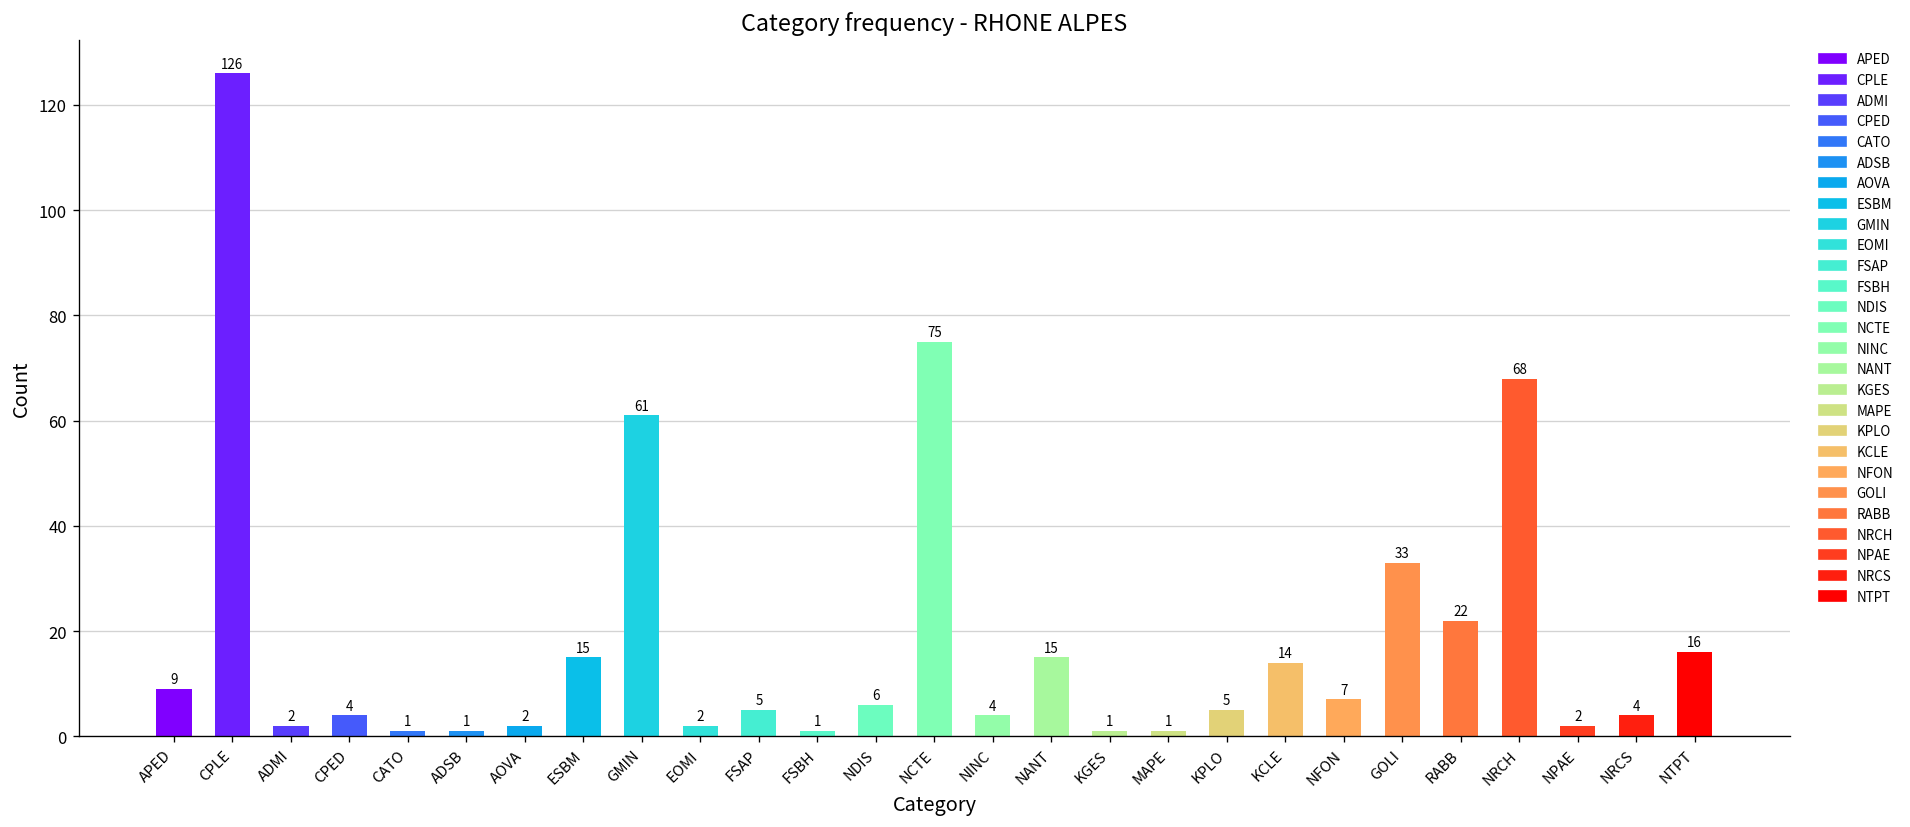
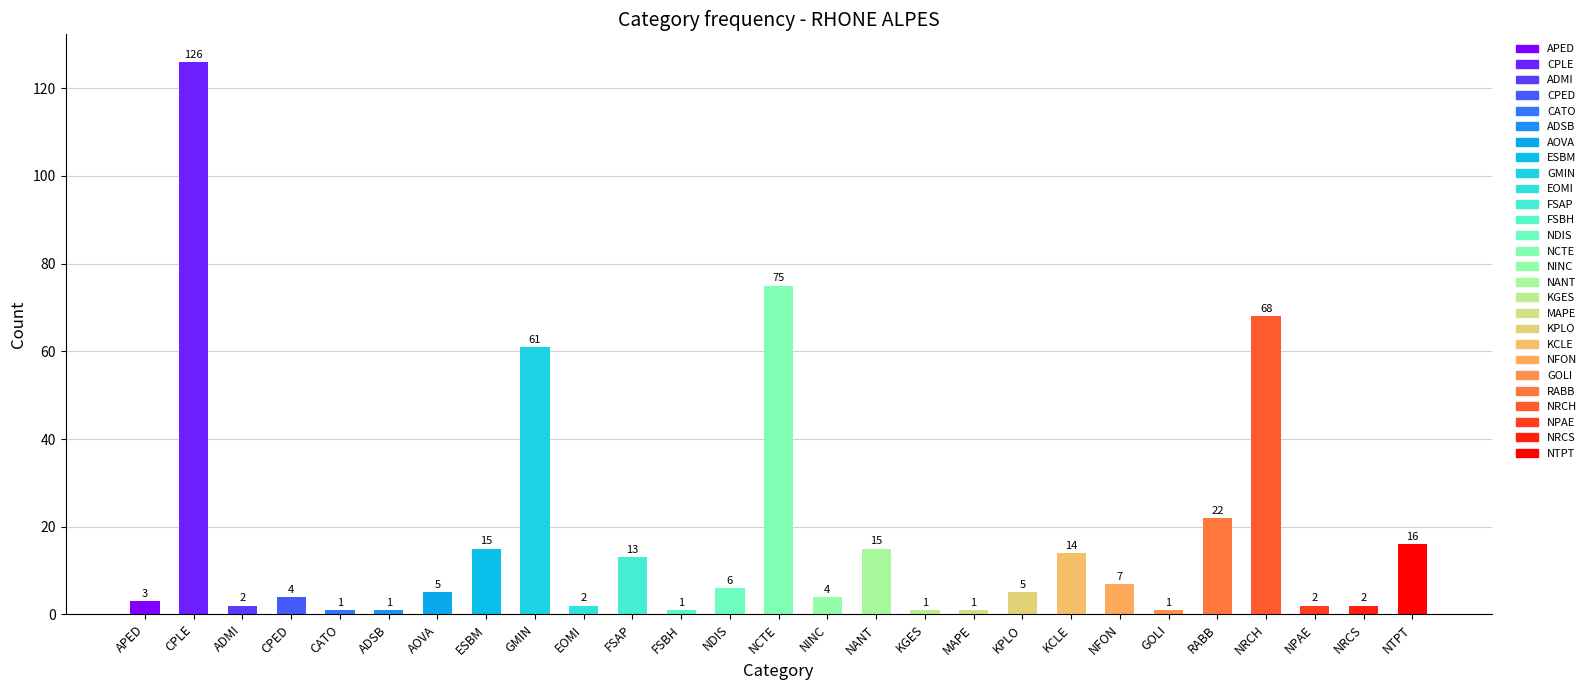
APED: 9 -> 3
AOVA: 2 -> 5
FSAP: 5 -> 13
GOLI: 33 -> 1
NRCS: 4 -> 2
